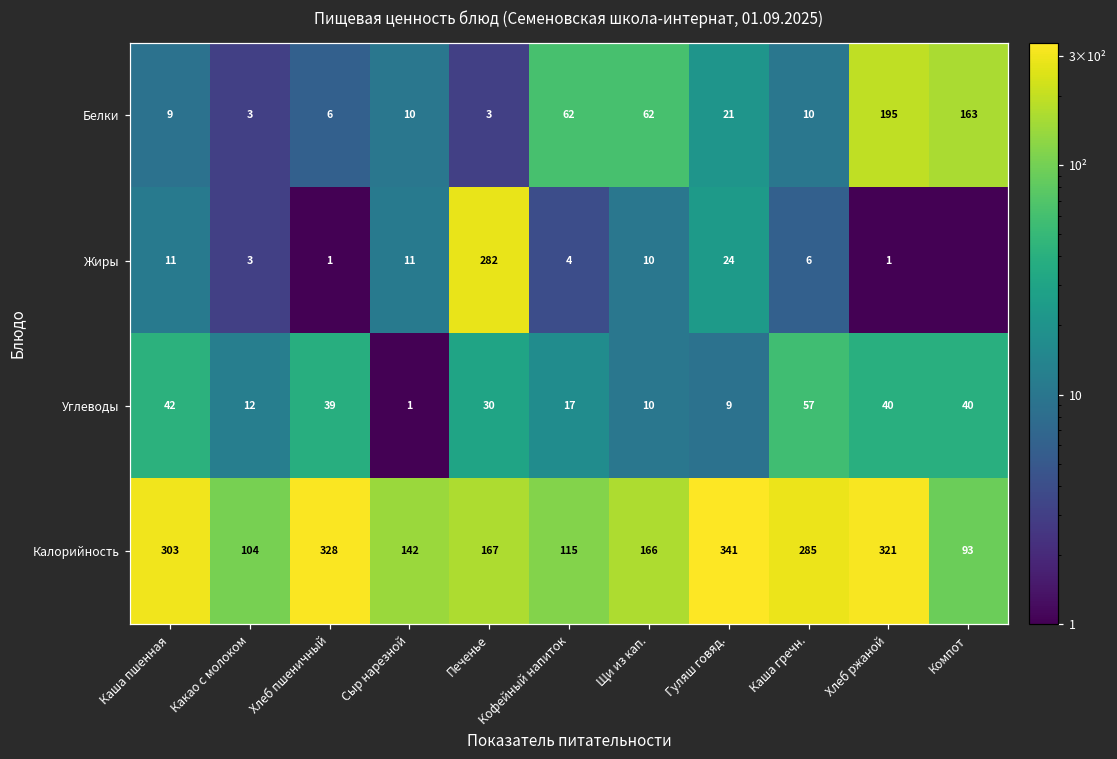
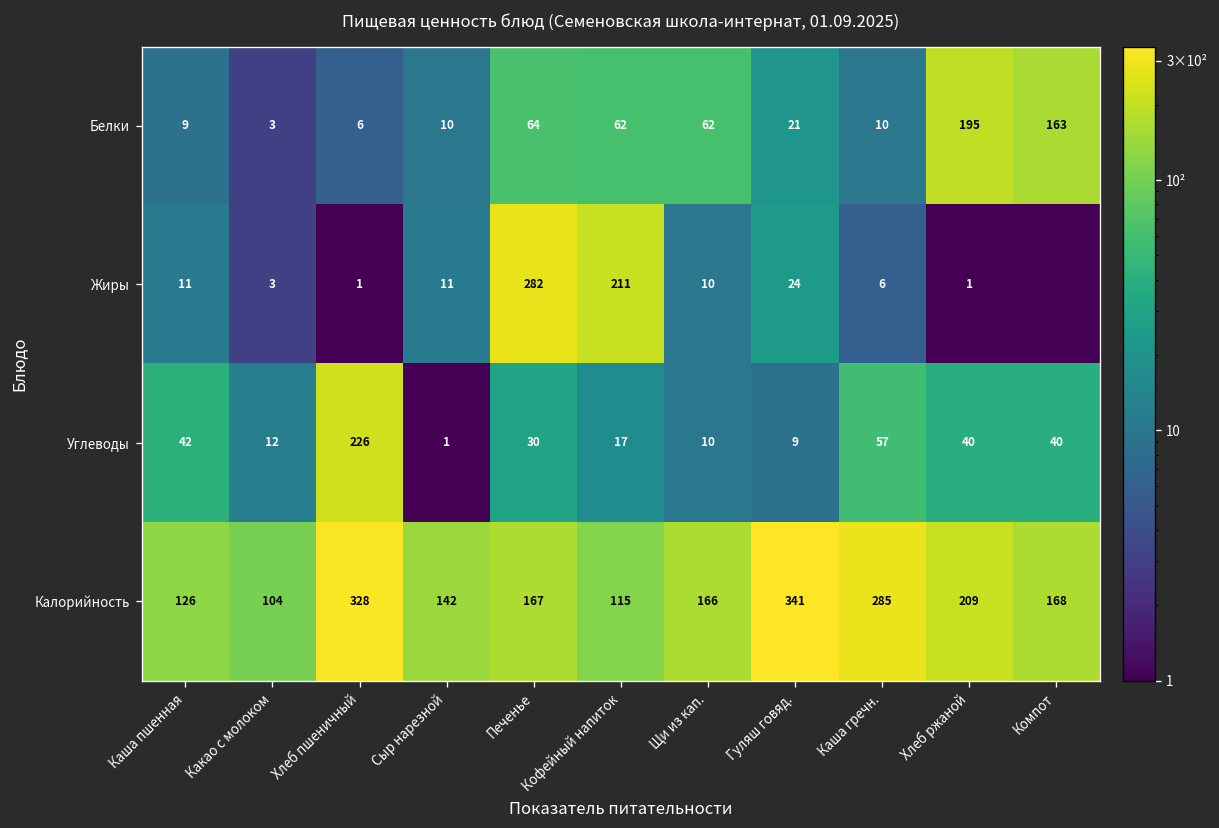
Белки, Печенье: 3 -> 64
Жиры, Кофейный напиток: 4 -> 211
Углеводы, Хлеб пшеничный: 39 -> 226
Калорийность, Каша пшенная: 303 -> 126
Калорийность, Хлеб ржаной: 321 -> 209
Калорийность, Компот: 93 -> 168
